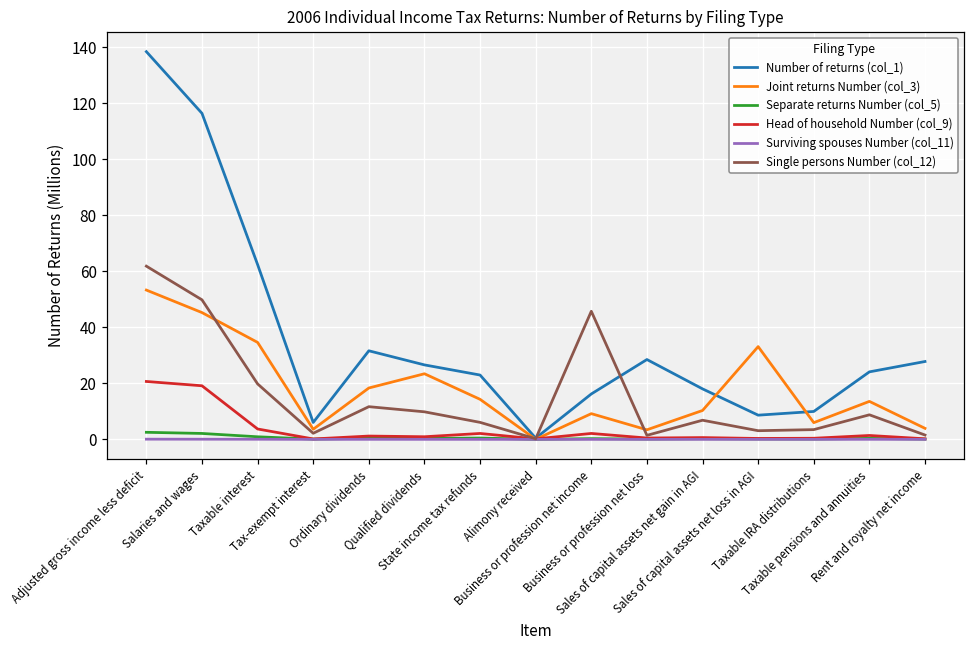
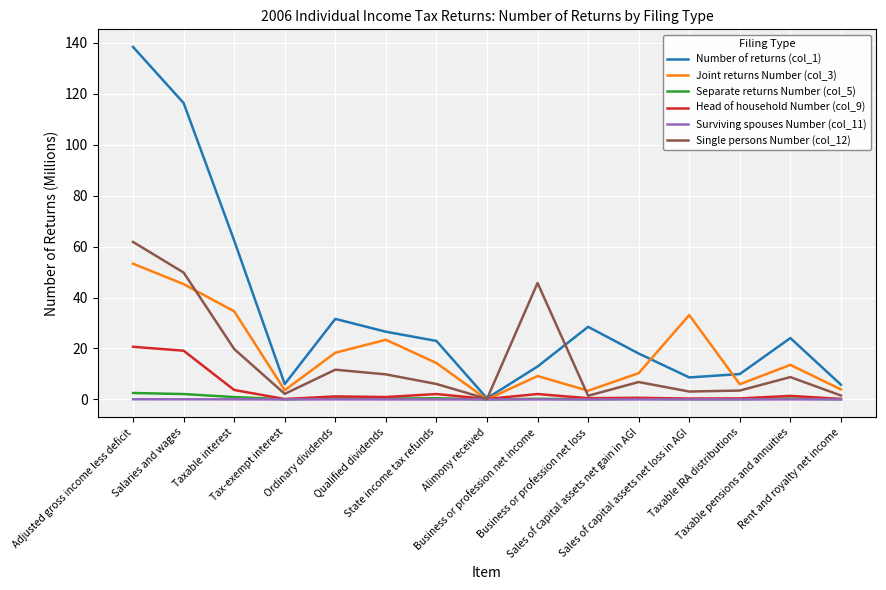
Number of returns (col_1), Business or profession net income: 16 -> 13
Number of returns (col_1), Rent and royalty net income: 28 -> 6
